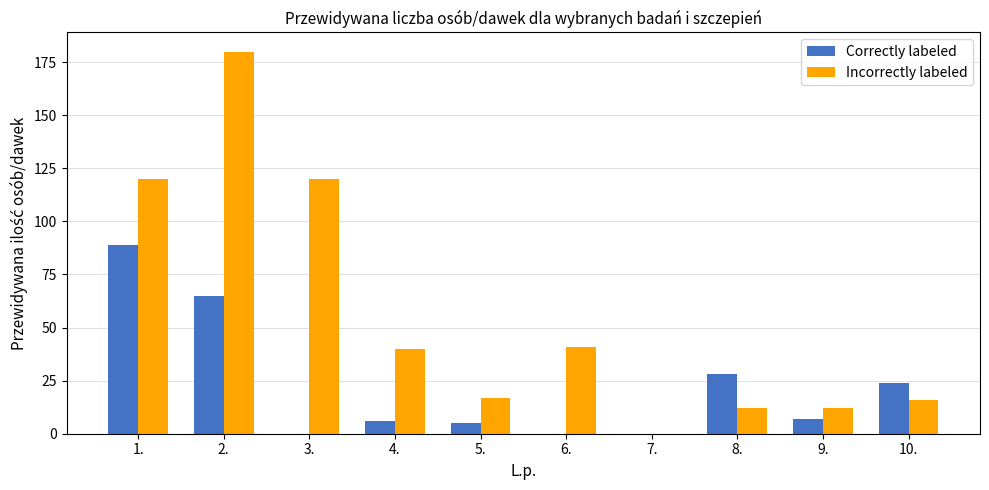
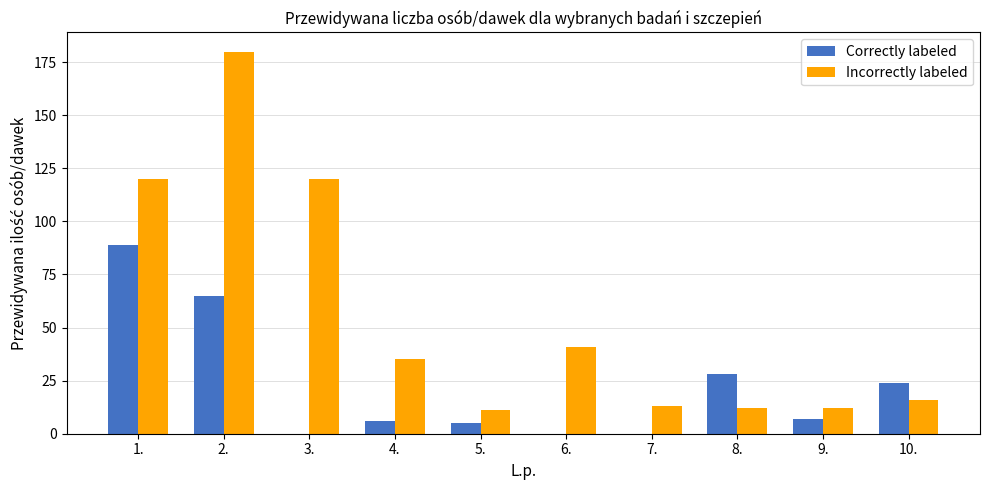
Incorrectly labeled, 4.: 40 -> 35
Incorrectly labeled, 5.: 17 -> 11
Incorrectly labeled, 7.: 0 -> 13
